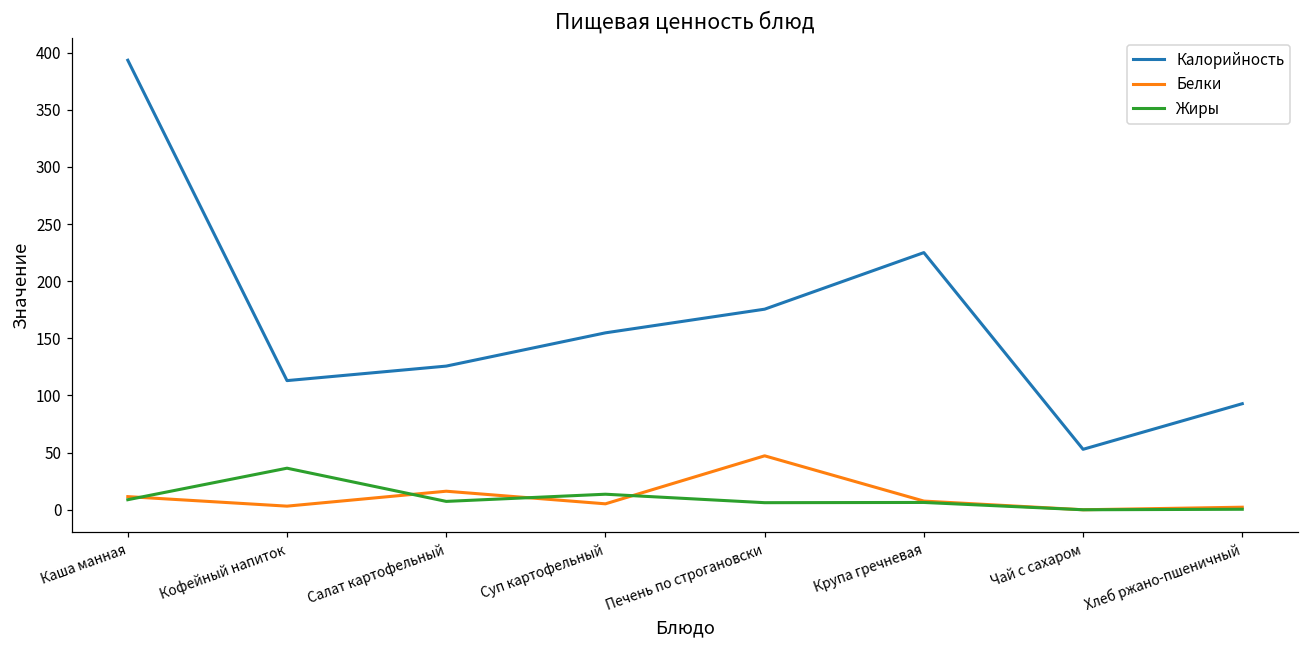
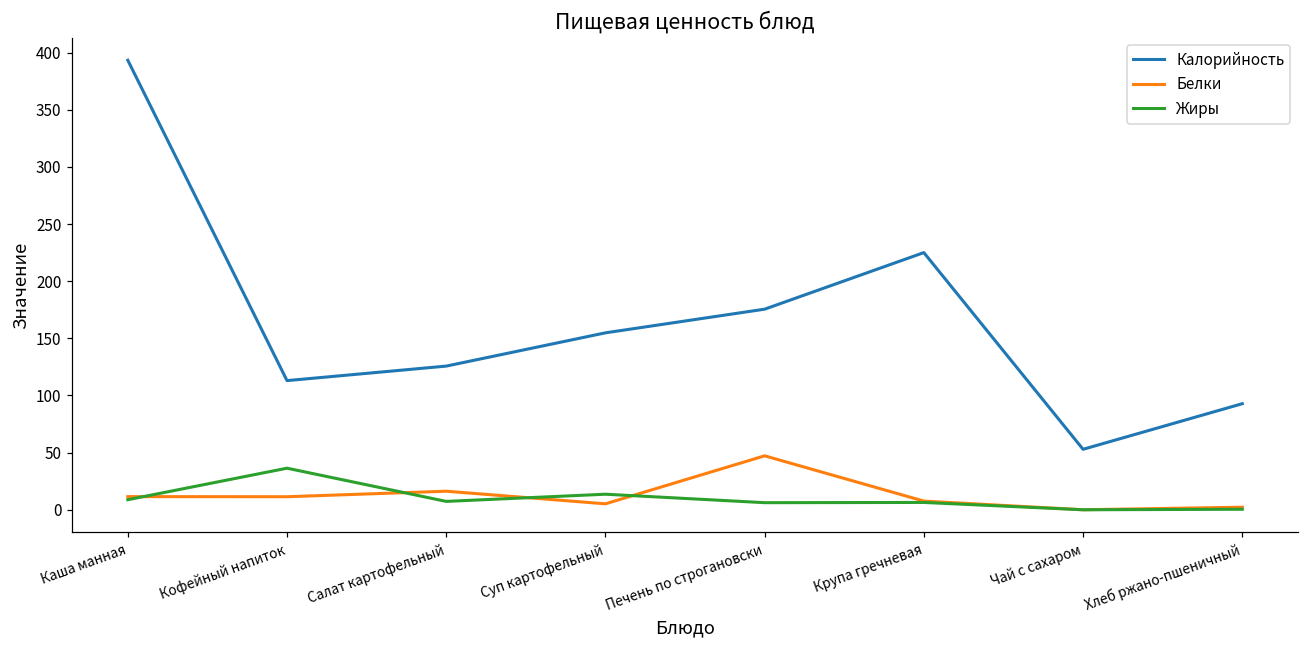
Белки, Кофейный напиток: 3 -> 11
